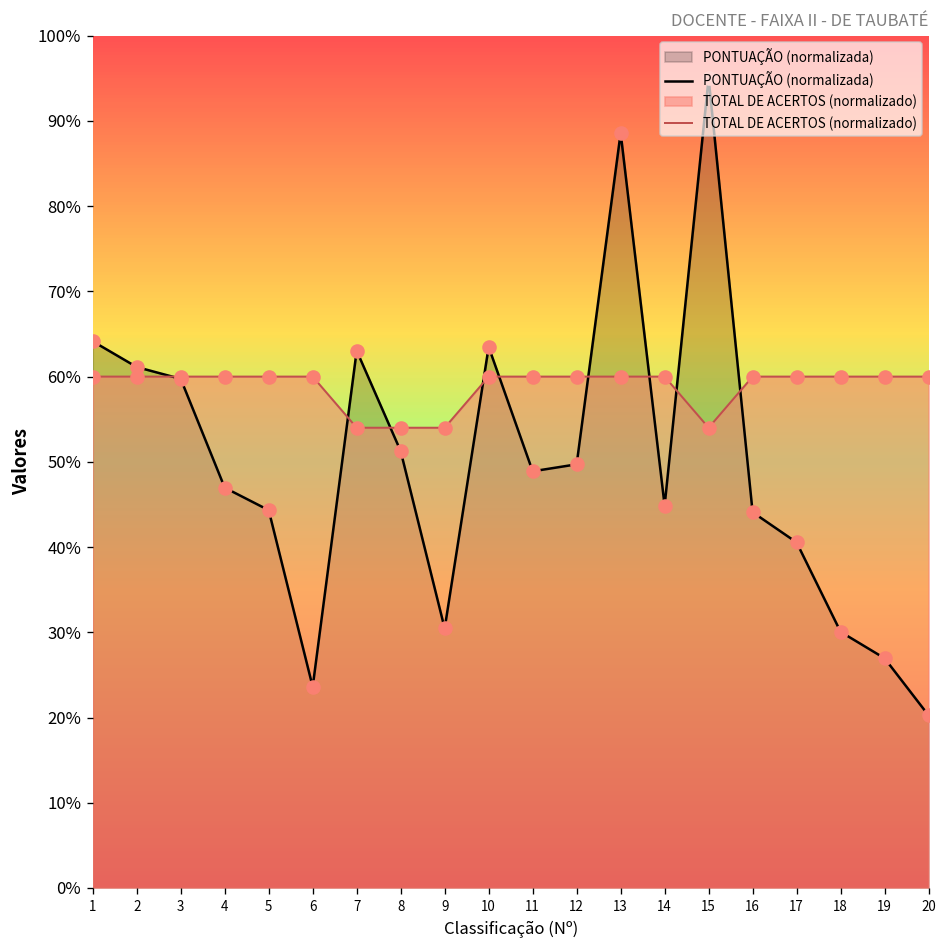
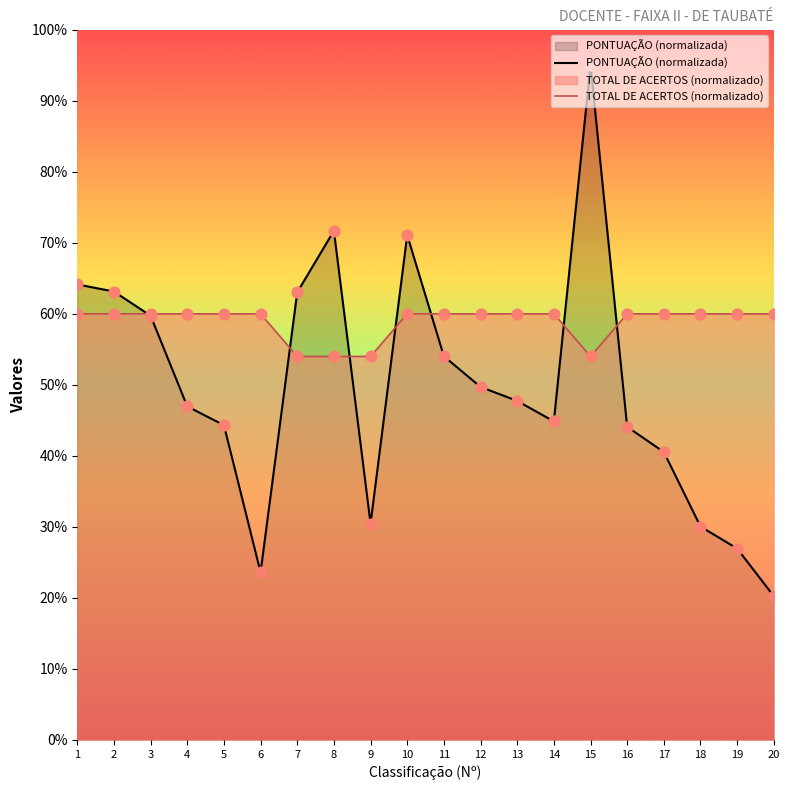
PONTUAÇÃO (normalizada), 2: 61% -> 63%
PONTUAÇÃO (normalizada), 8: 51% -> 72%
PONTUAÇÃO (normalizada), 10: 63% -> 71%
PONTUAÇÃO (normalizada), 11: 49% -> 54%
PONTUAÇÃO (normalizada), 13: 89% -> 48%
